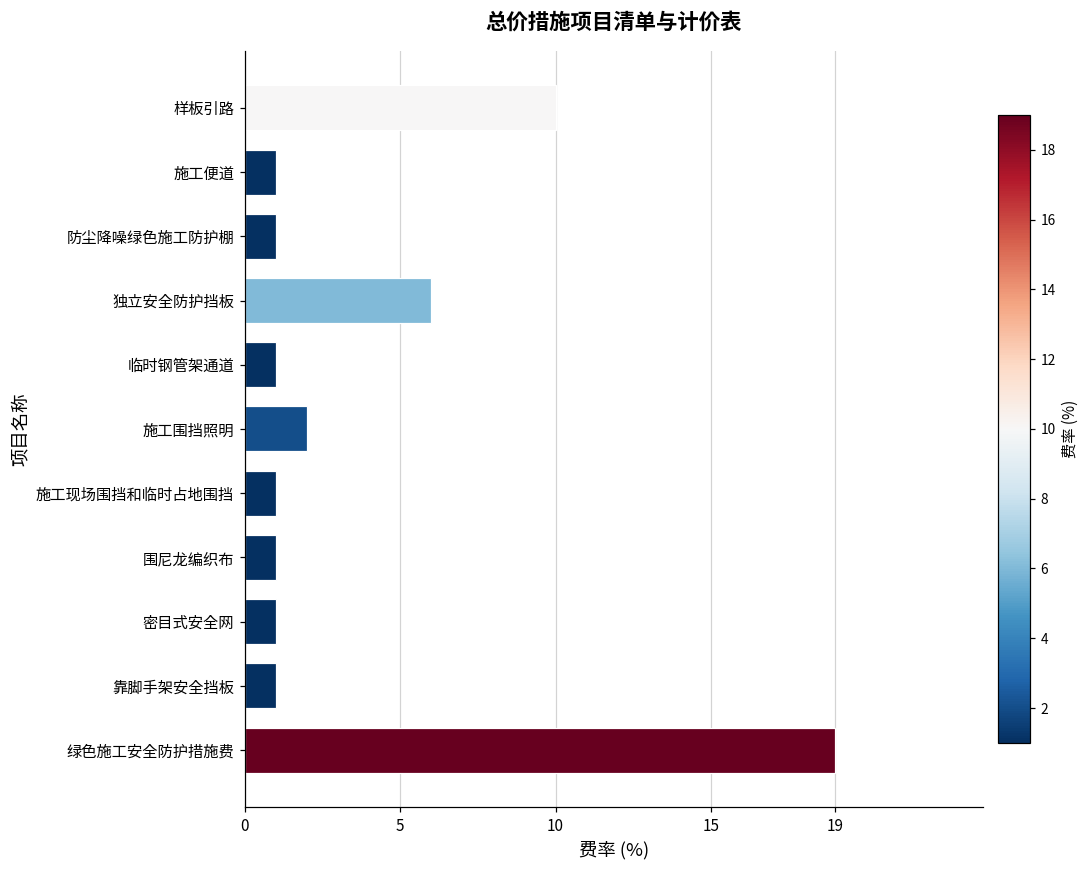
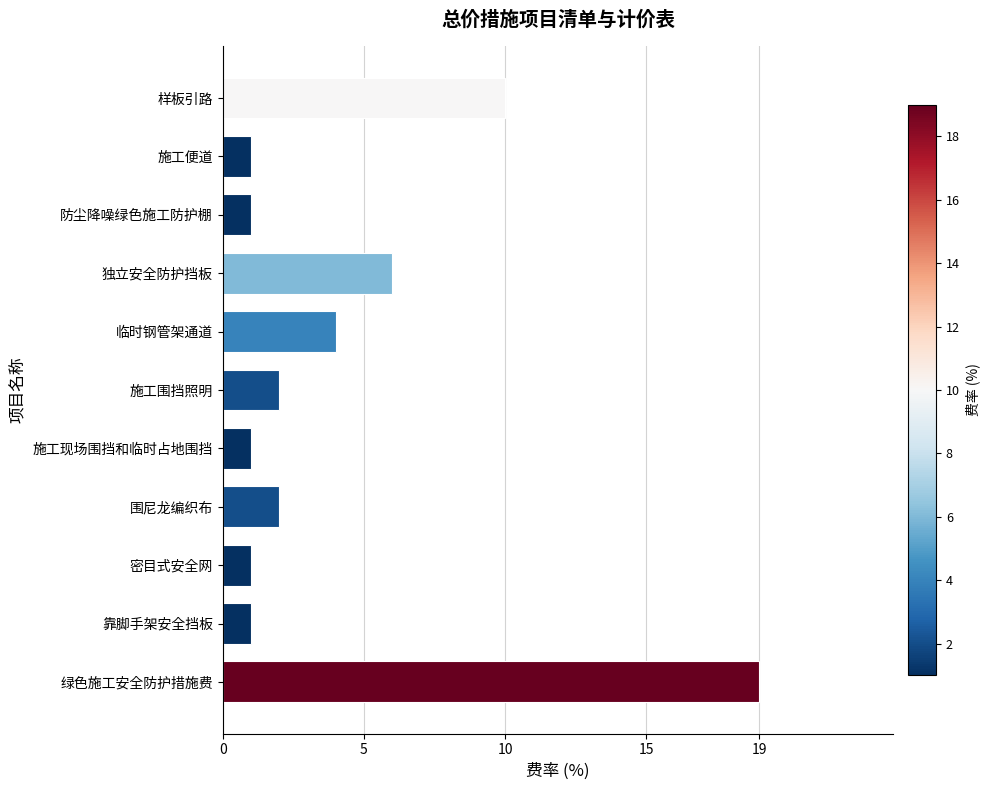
临时钢管架通道: 1 -> 4
围尼龙编织布: 1 -> 2
